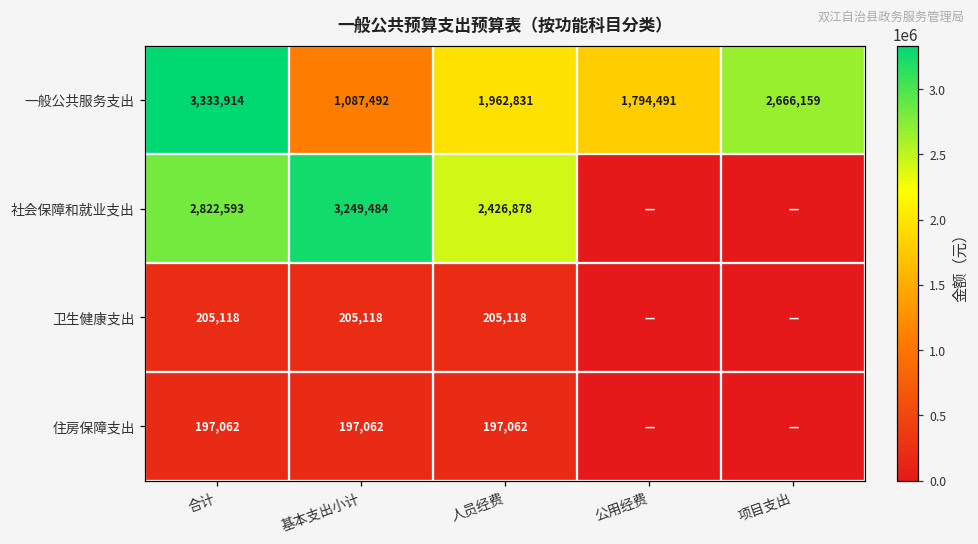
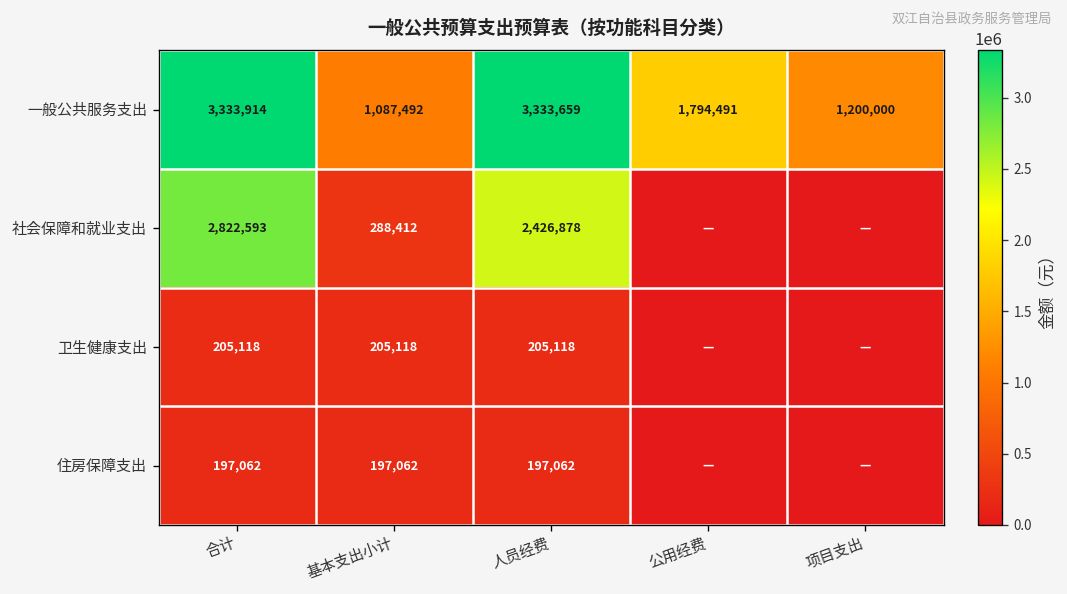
一般公共服务支出, 人员经费: 1,962,831 -> 3,333,659
一般公共服务支出, 项目支出: 2,666,159 -> 1,200,000
社会保障和就业支出, 基本支出小计: 3,249,484 -> 288,412
